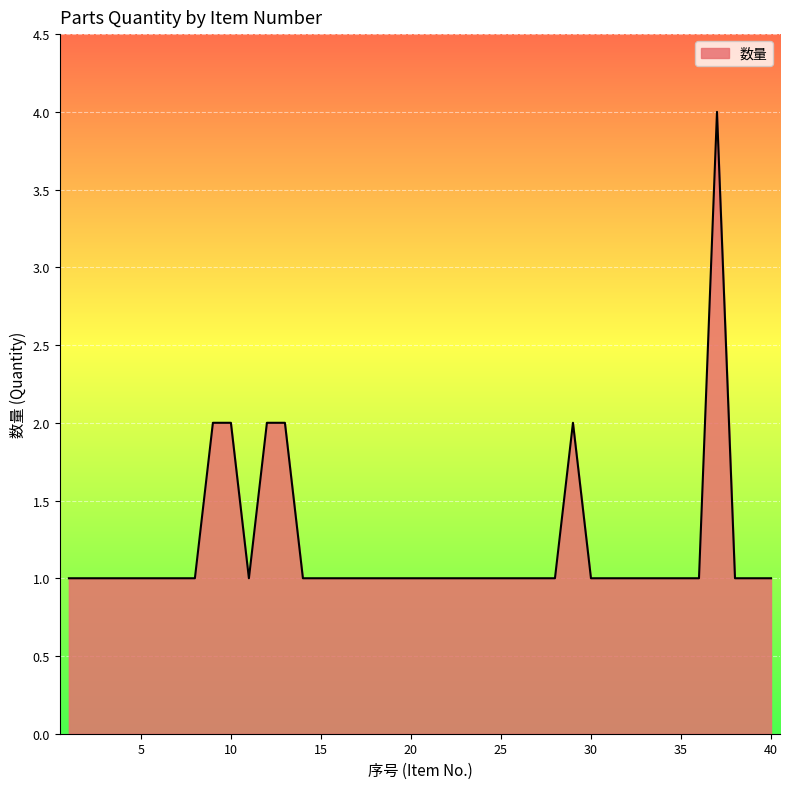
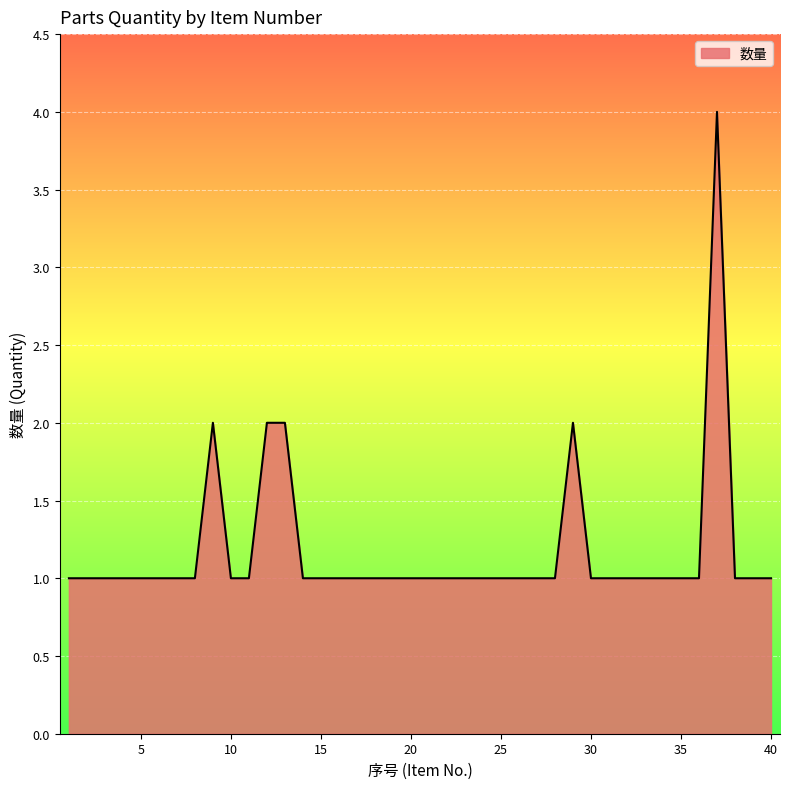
10: 2 -> 1
